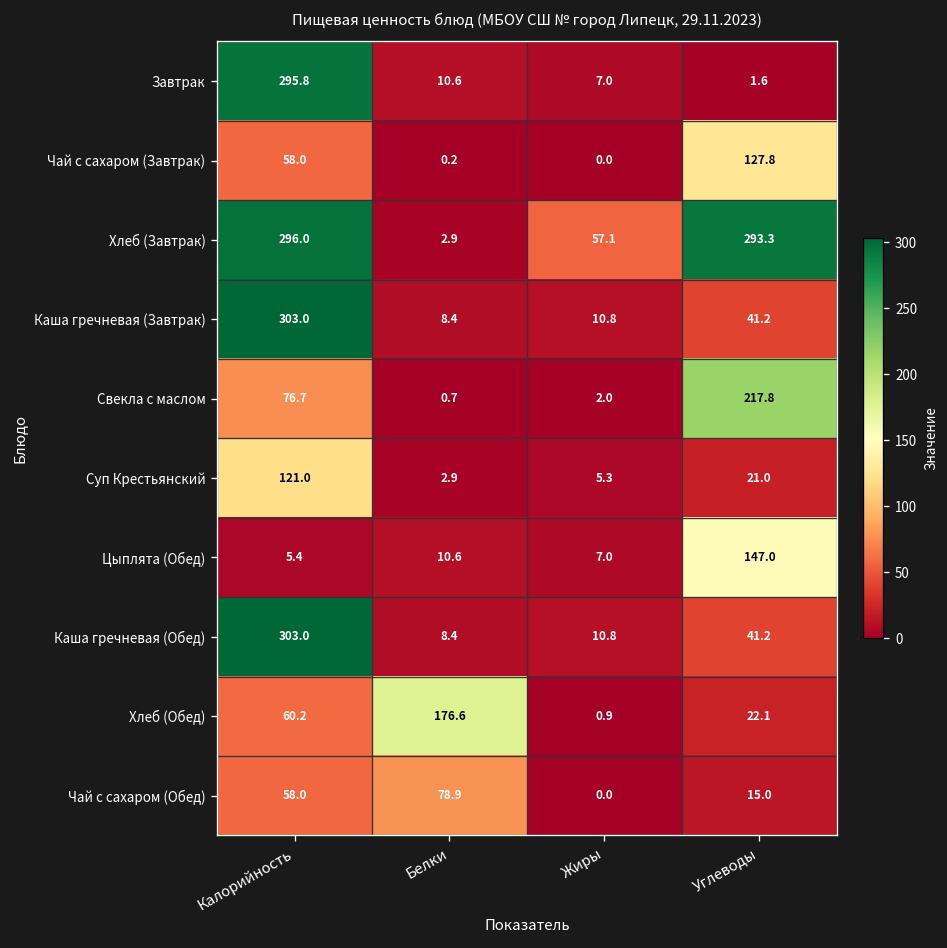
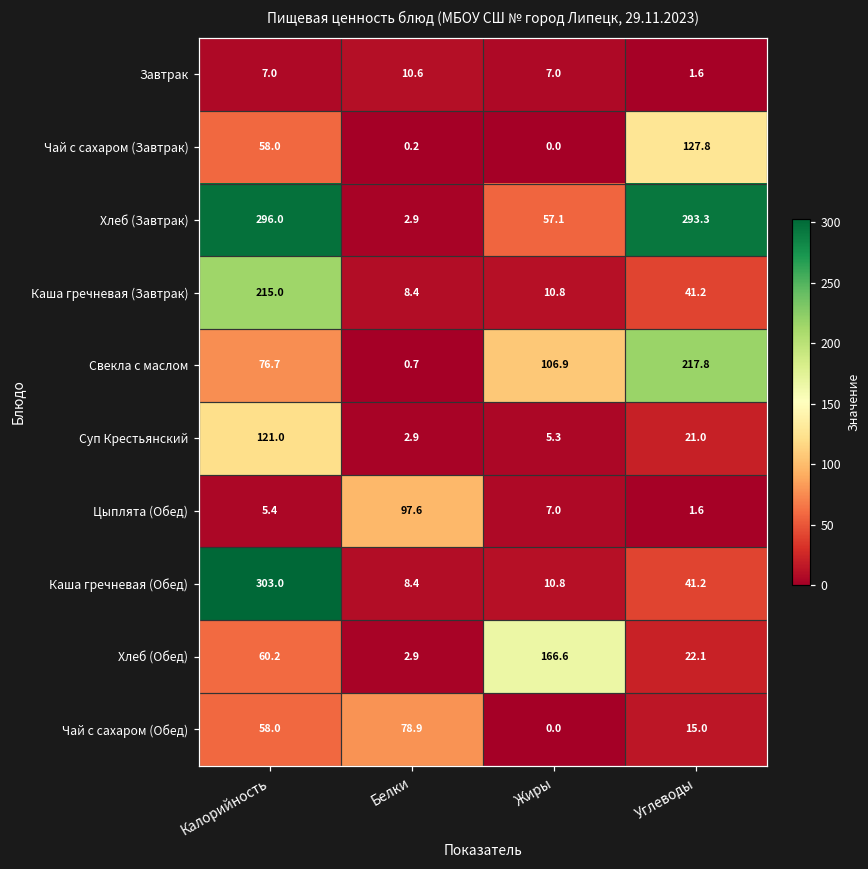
Завтрак, Калорийность: 295.8 -> 7.0
Каша гречневая (Завтрак), Калорийность: 303.0 -> 215.0
Свекла с маслом, Жиры: 2.0 -> 106.9
Цыплята (Обед), Белки: 10.6 -> 97.6
Цыплята (Обед), Углеводы: 147.0 -> 1.6
Хлеб (Обед), Белки: 176.6 -> 2.9
Хлеб (Обед), Жиры: 0.9 -> 166.6
